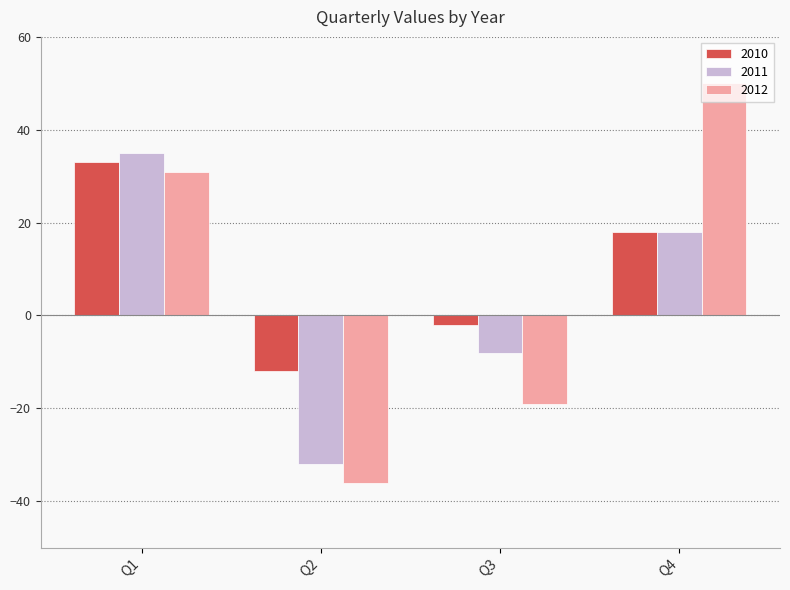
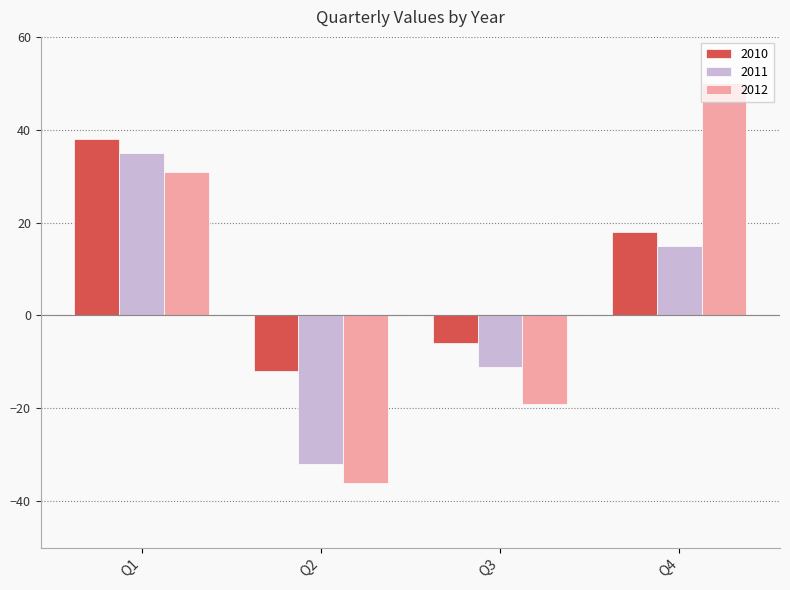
2010, Q1: 33 -> 38
2010, Q3: -2 -> -6
2011, Q3: -8 -> -11
2011, Q4: 18 -> 15
